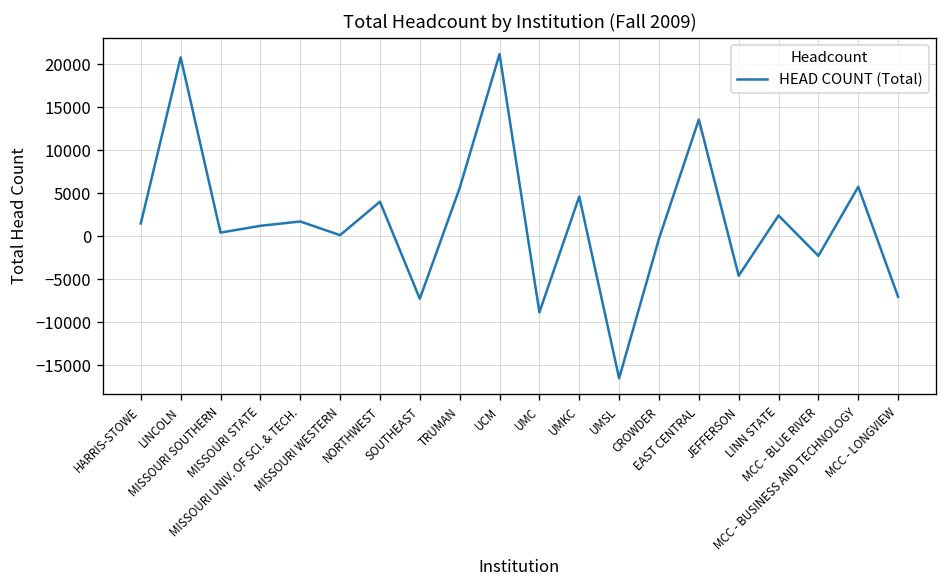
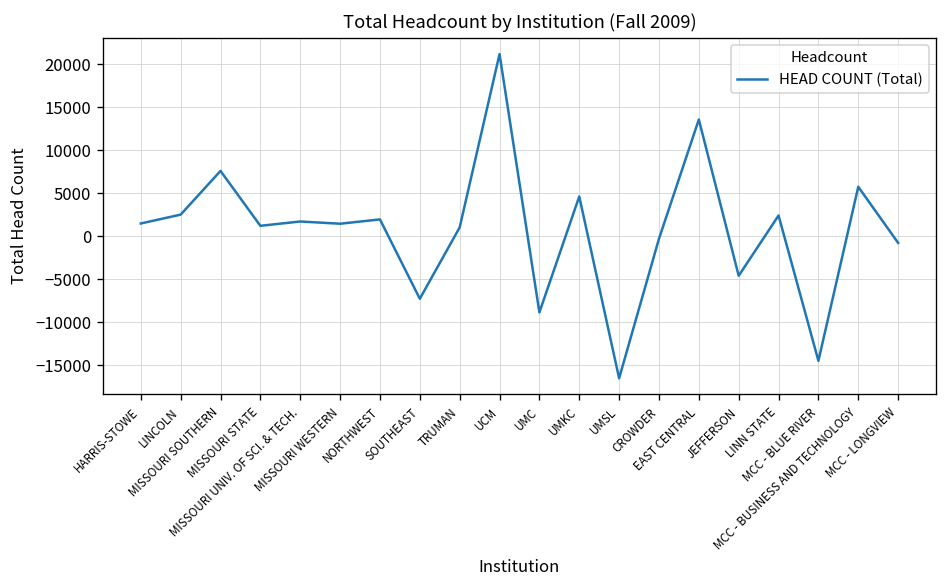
LINCOLN: 21000 -> 2000
MISSOURI SOUTHERN: 0 -> 8000
MISSOURI WESTERN: 0 -> 1000
NORTHWEST: 4000 -> 2000
TRUMAN: 6000 -> 1000
MCC - BLUE RIVER: -2000 -> -14000
MCC - LONGVIEW: -7000 -> -1000
